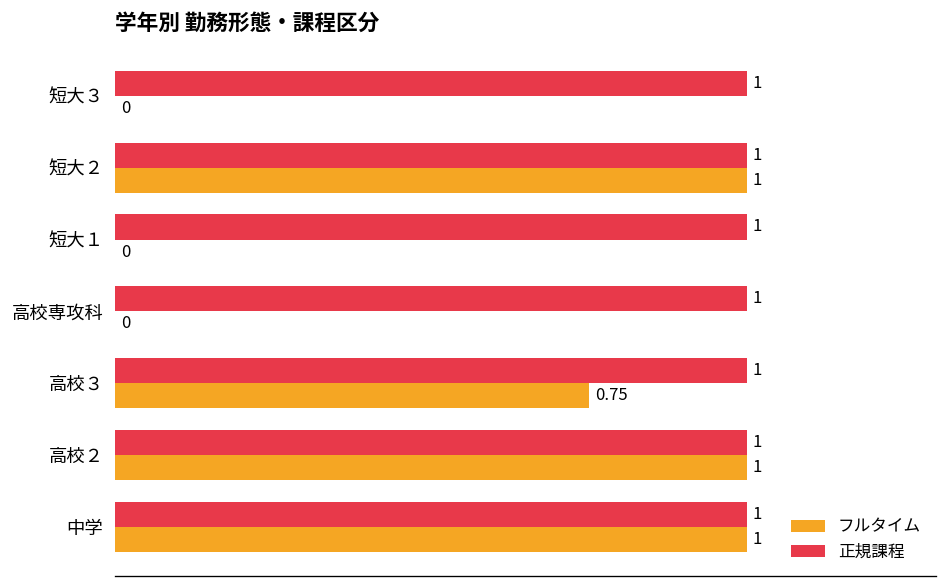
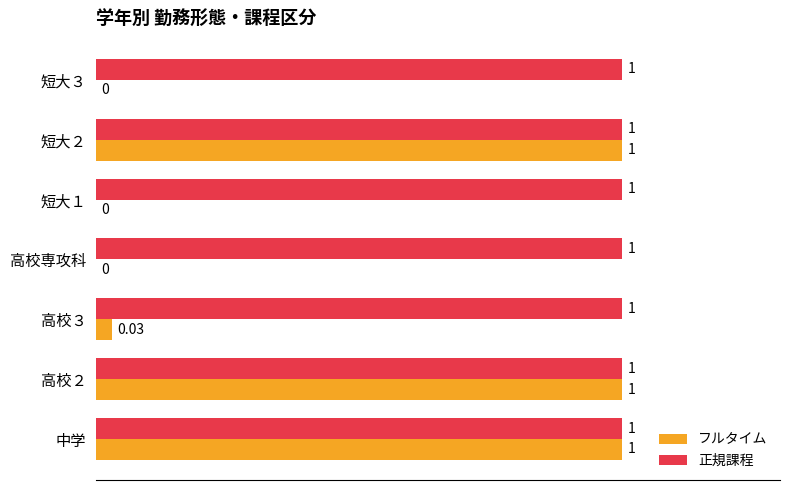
フルタイム, 高校３: 0.75 -> 0.03
